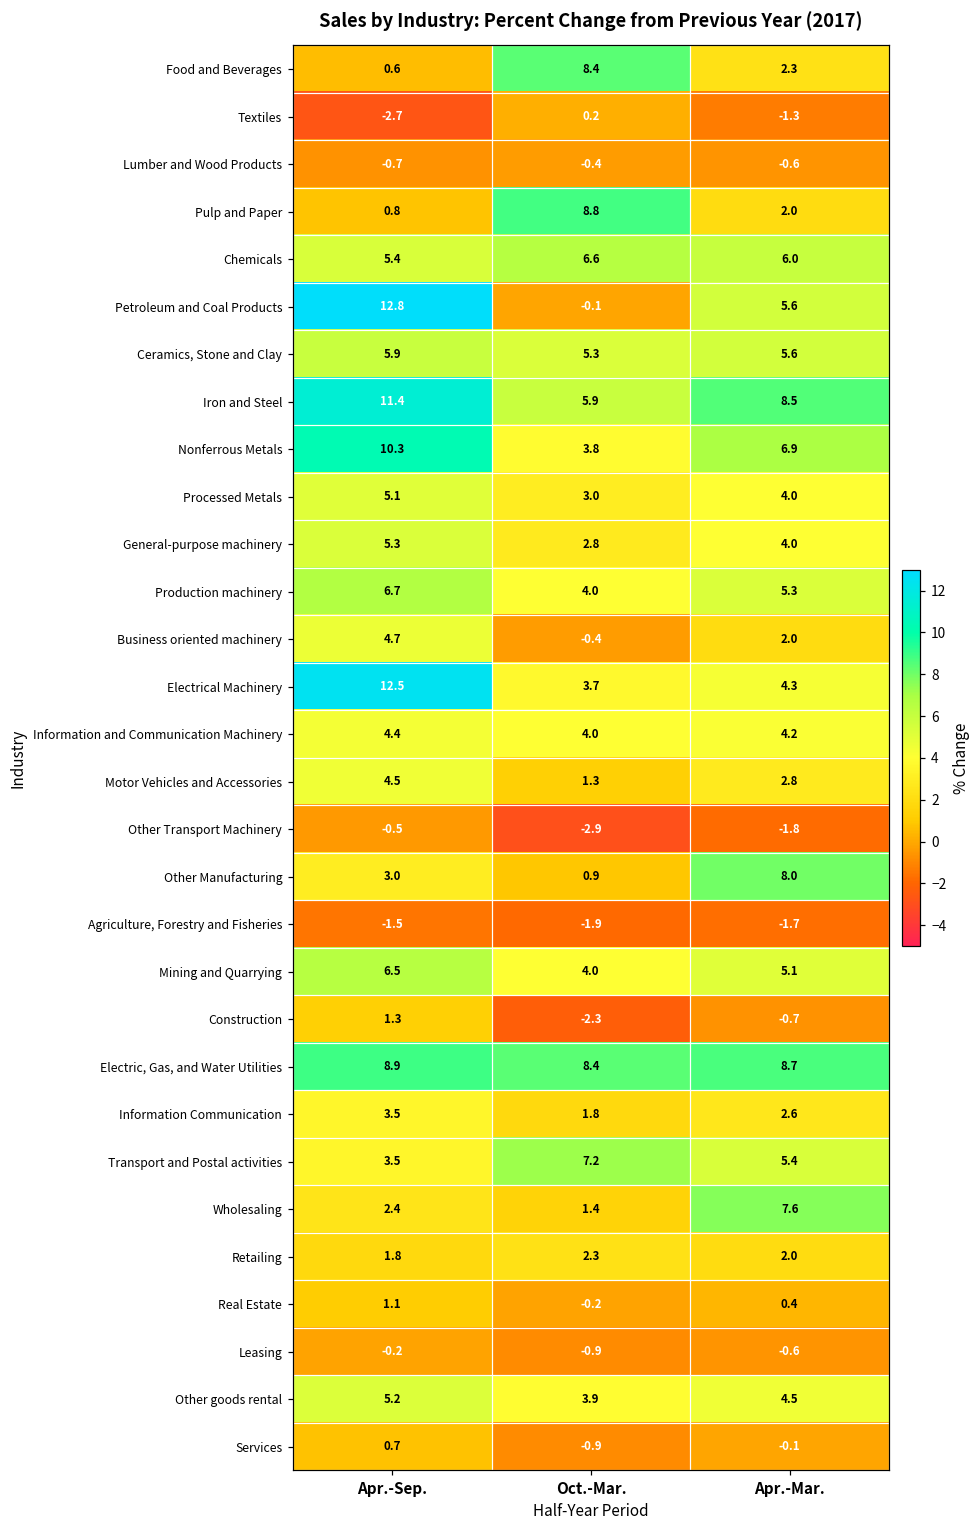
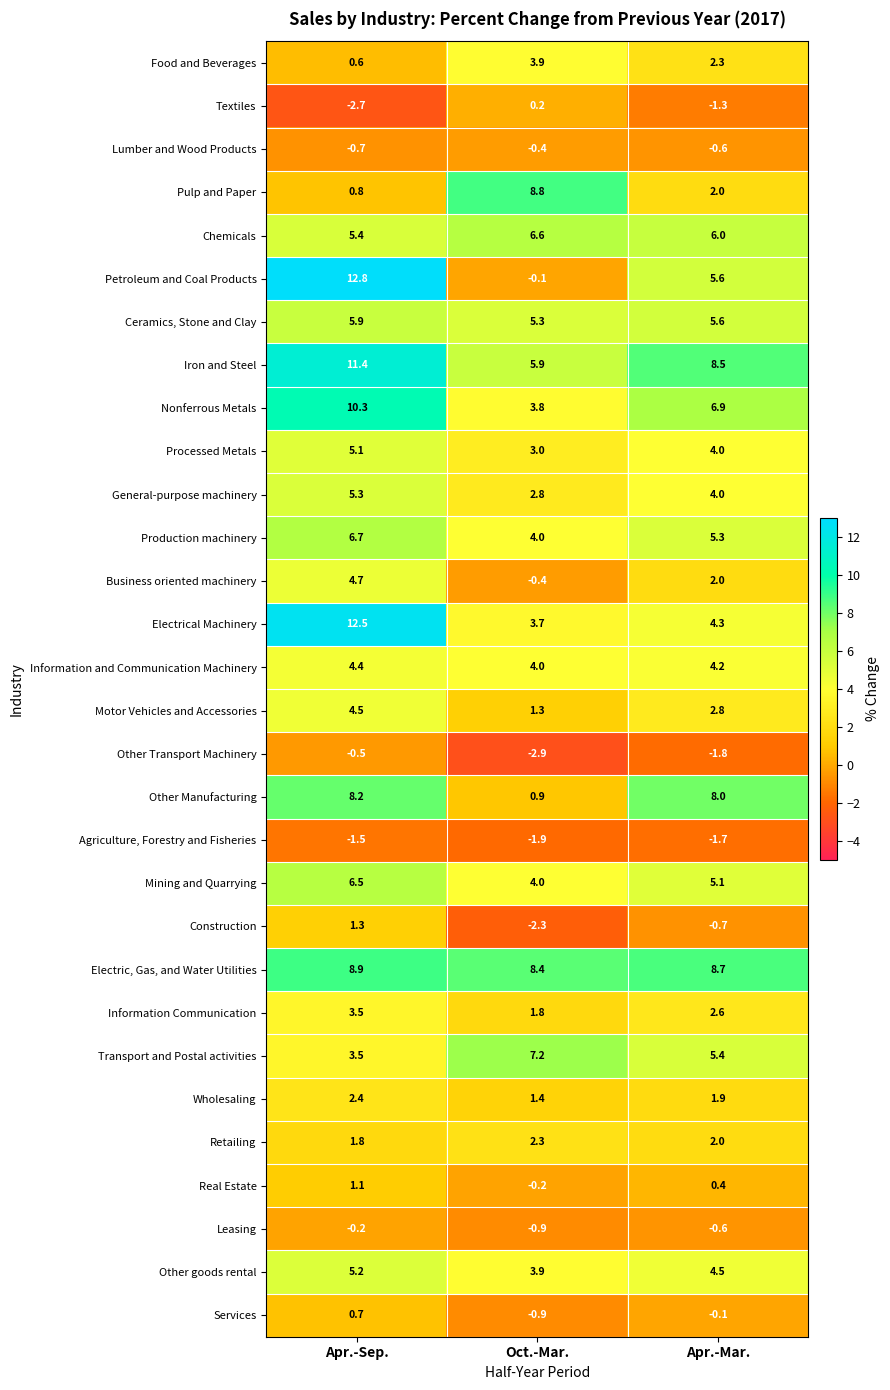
Food and Beverages, Oct.-Mar.: 8.4 -> 3.9
Other Manufacturing, Apr.-Sep.: 3.0 -> 8.2
Wholesaling, Apr.-Mar.: 7.6 -> 1.9
